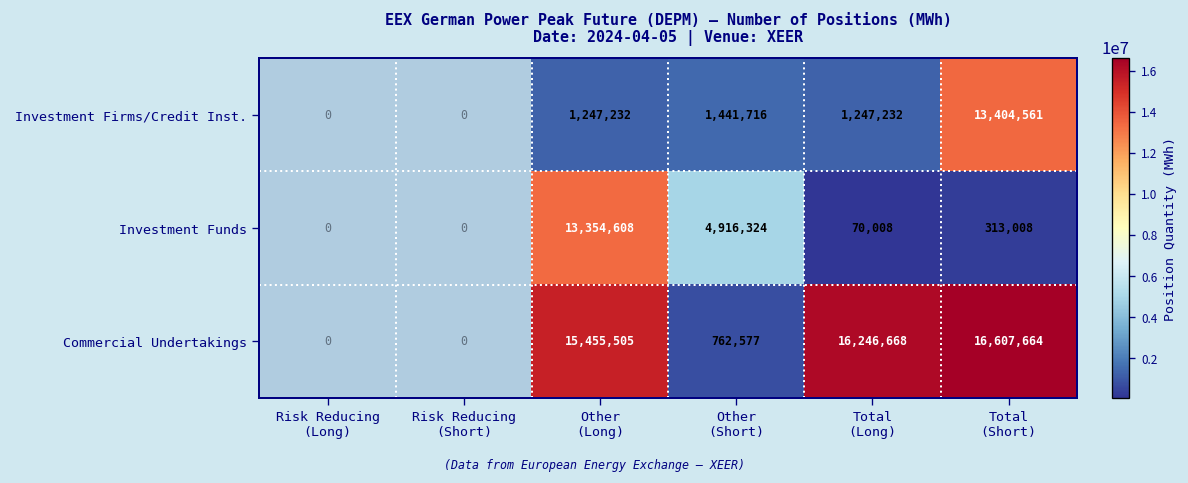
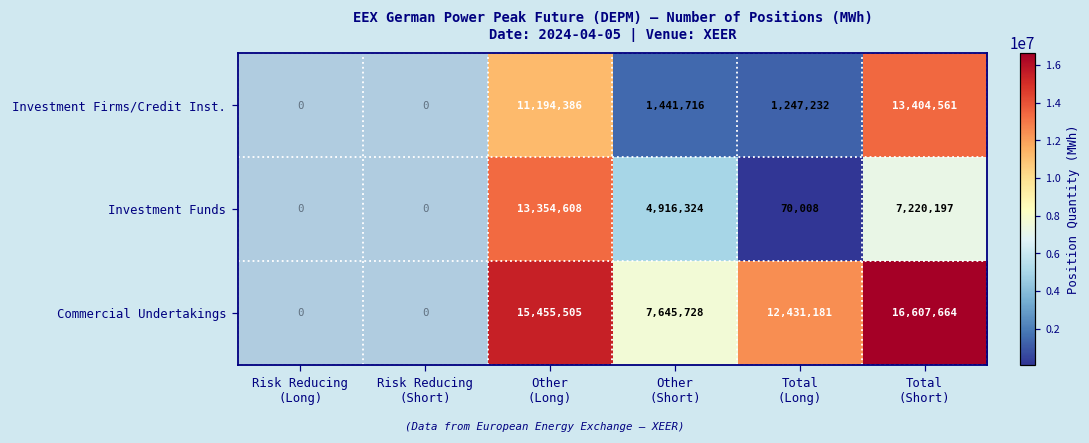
Investment Firms/Credit Inst., Other (Long): 1,247,232 -> 11,194,386
Investment Funds, Total (Short): 313,008 -> 7,220,197
Commercial Undertakings, Other (Short): 762,577 -> 7,645,728
Commercial Undertakings, Total (Long): 16,246,668 -> 12,431,181
